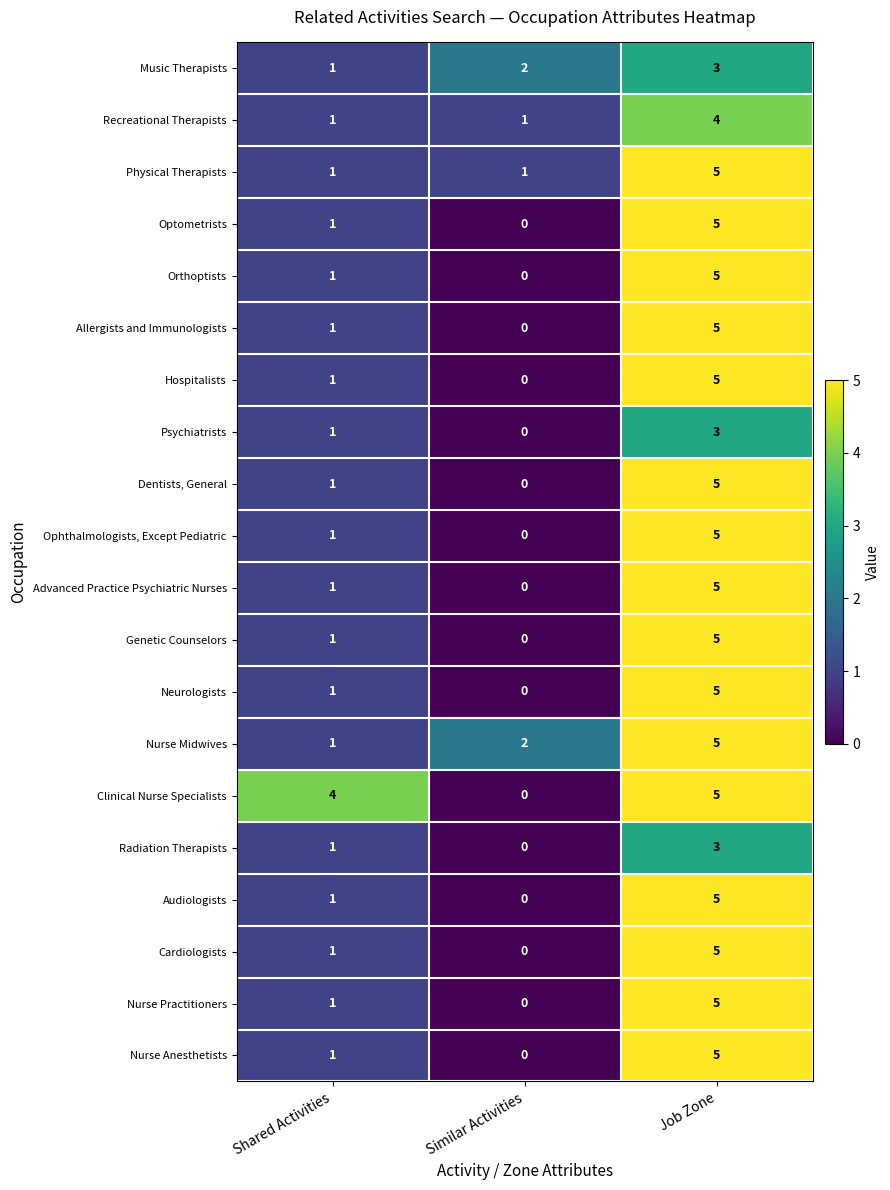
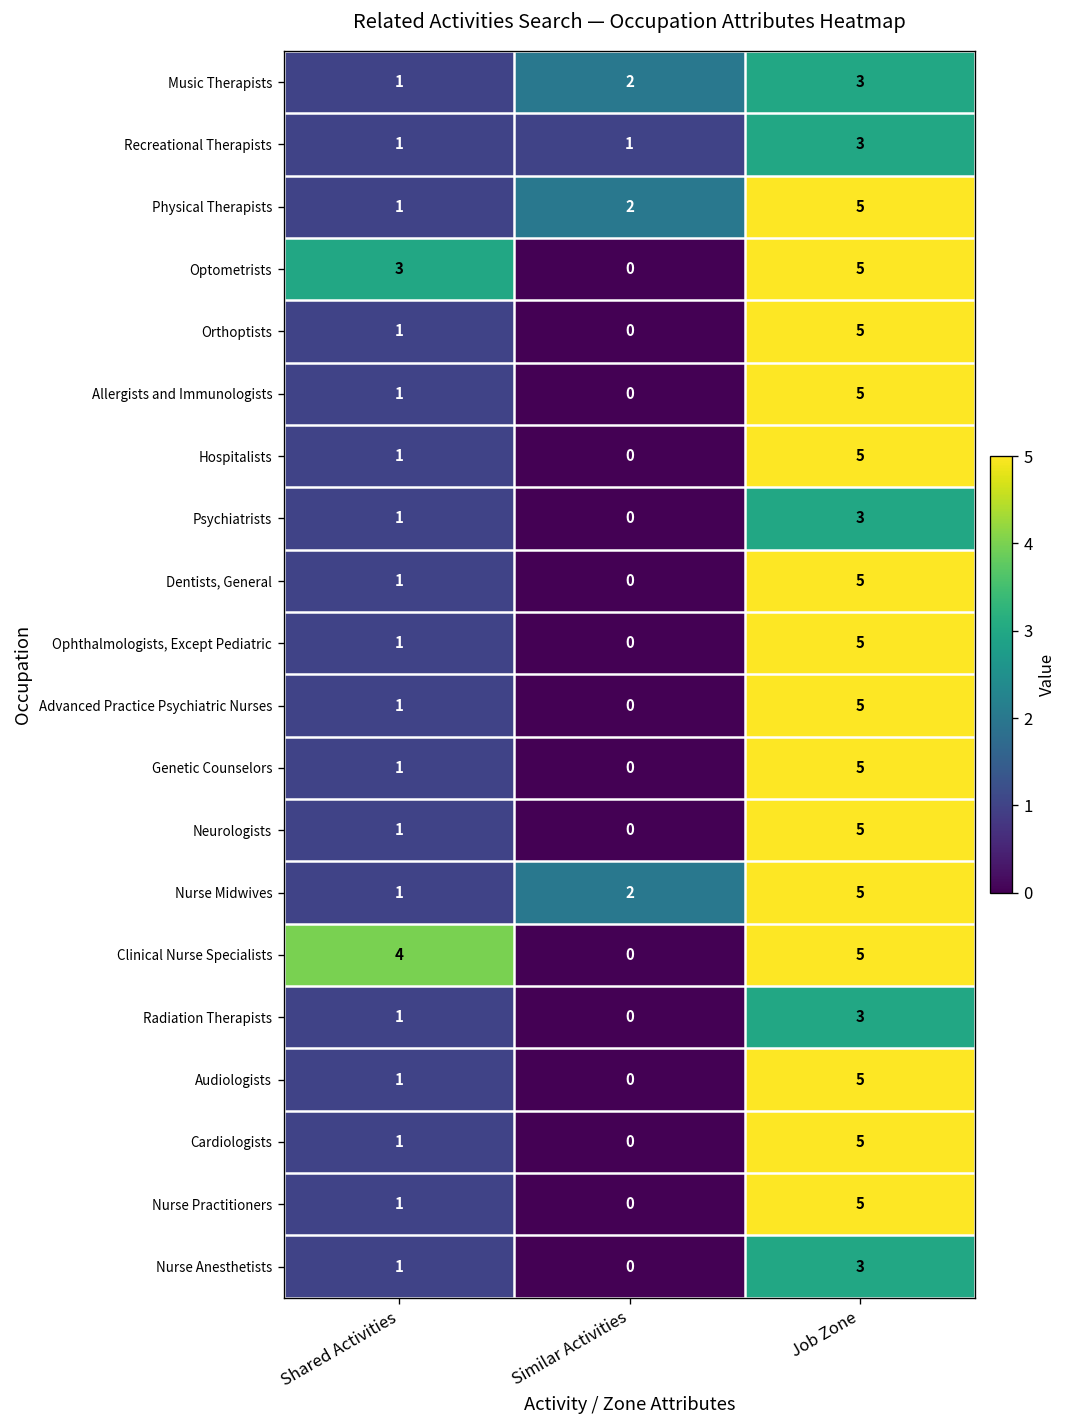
Recreational Therapists, Job Zone: 4 -> 3
Physical Therapists, Similar Activities: 1 -> 2
Optometrists, Shared Activities: 1 -> 3
Nurse Anesthetists, Job Zone: 5 -> 3
